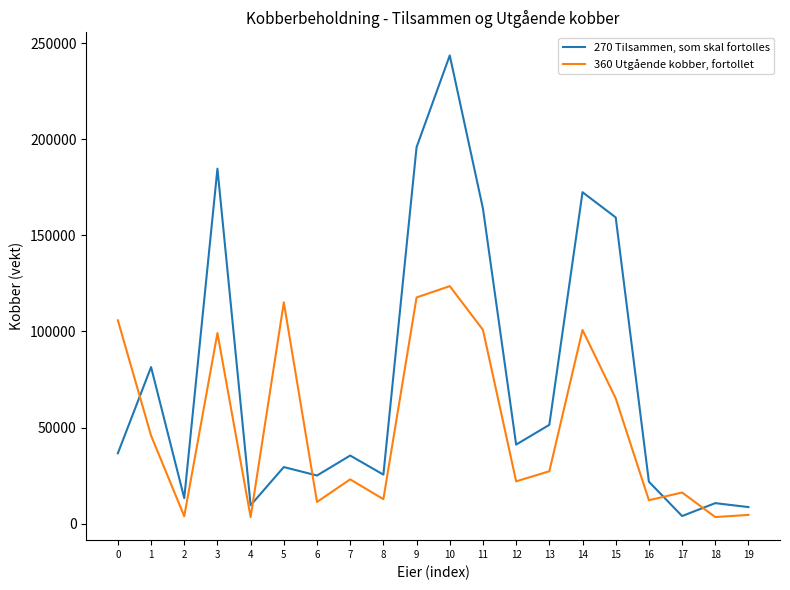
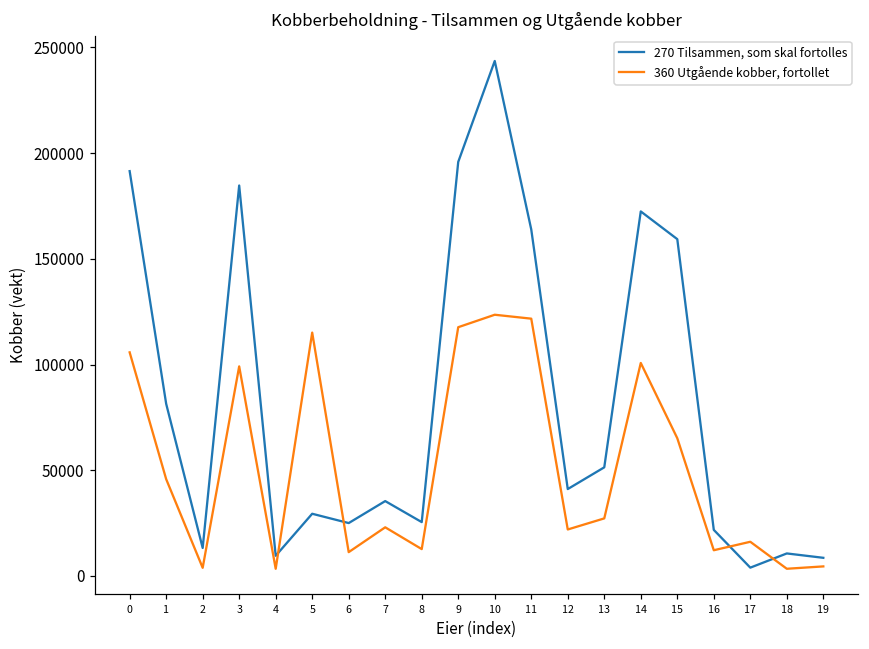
270 Tilsammen, som skal fortolles, 0: 37000 -> 191000
360 Utgående kobber, fortollet, 11: 101000 -> 122000
